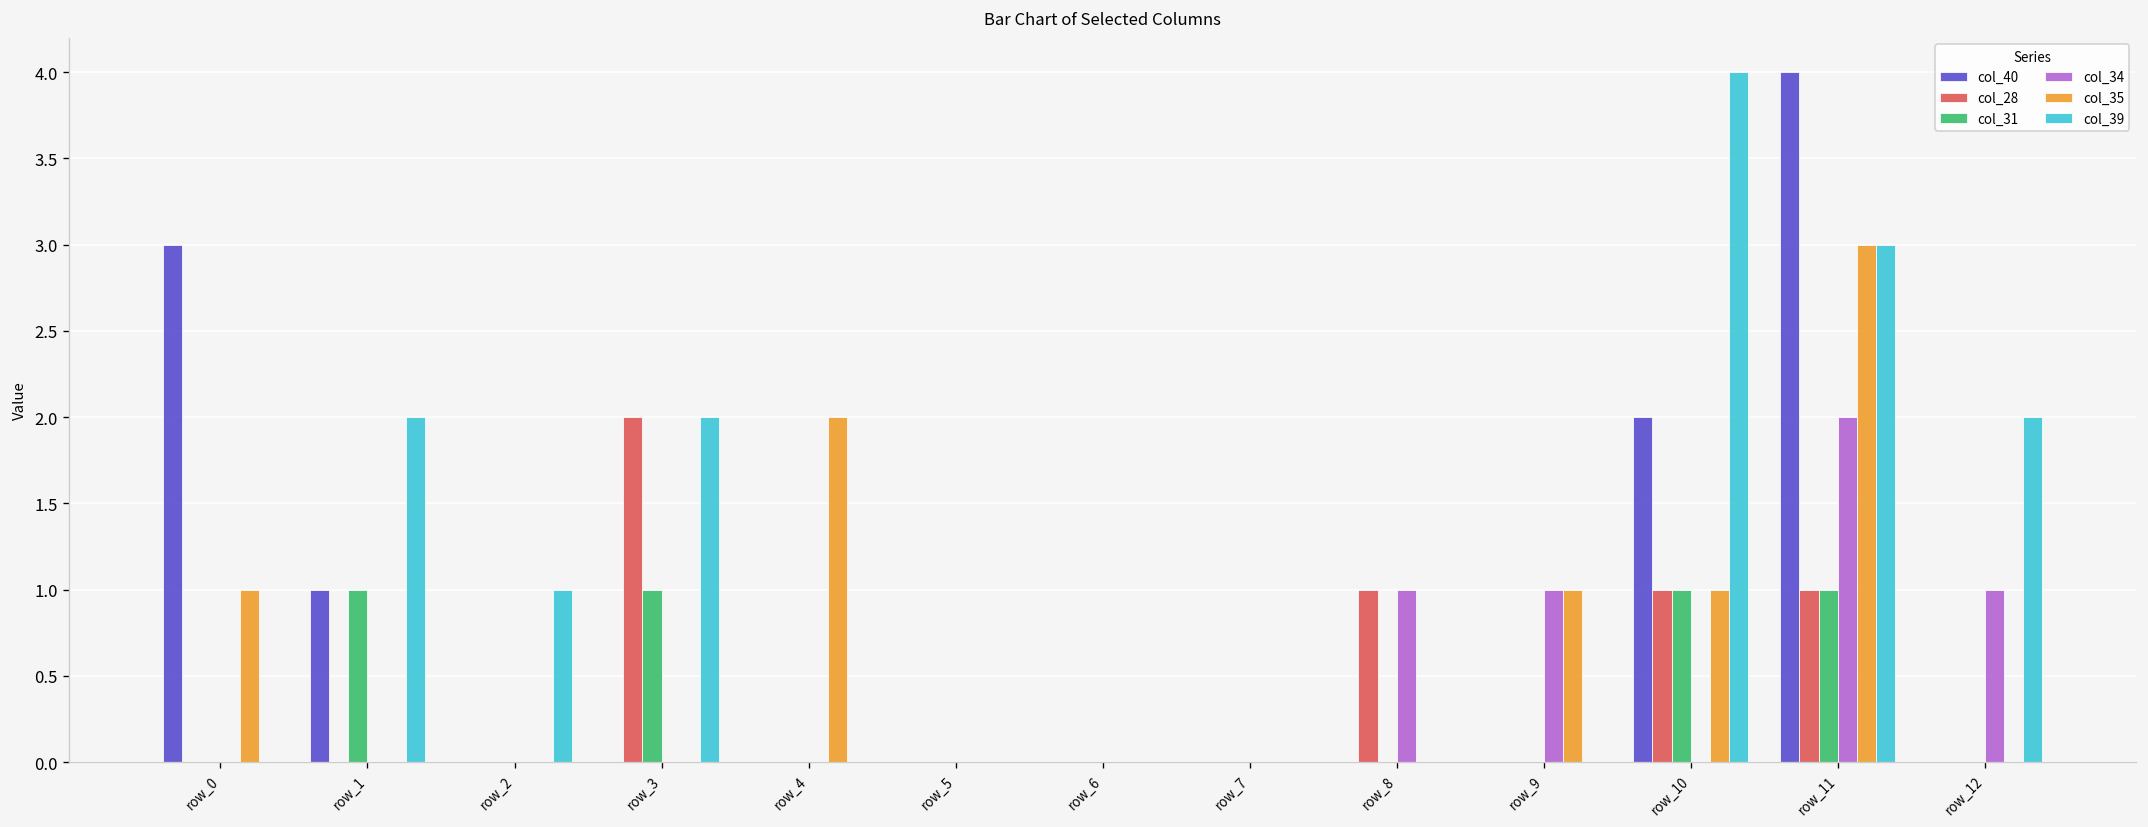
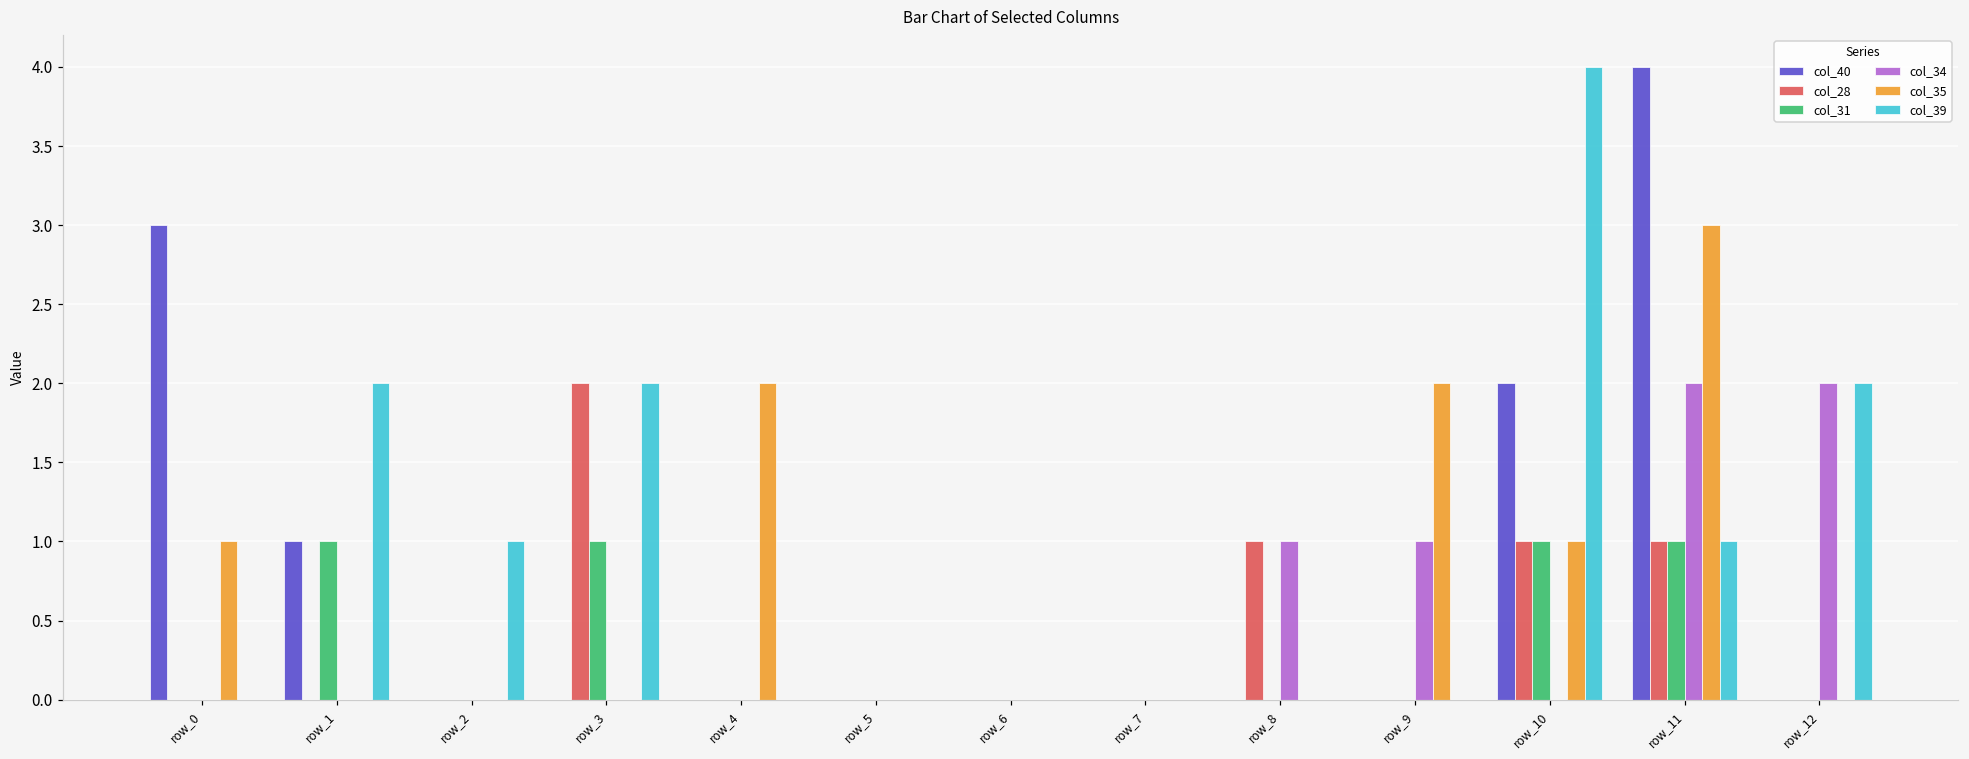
col_35, row_9: 1 -> 2
col_39, row_11: 3 -> 1
col_34, row_12: 1 -> 2
